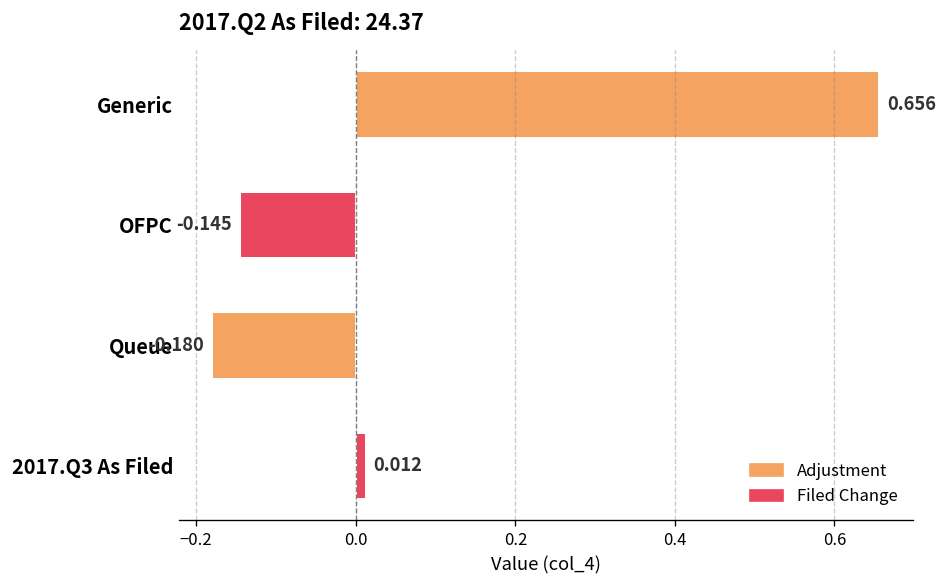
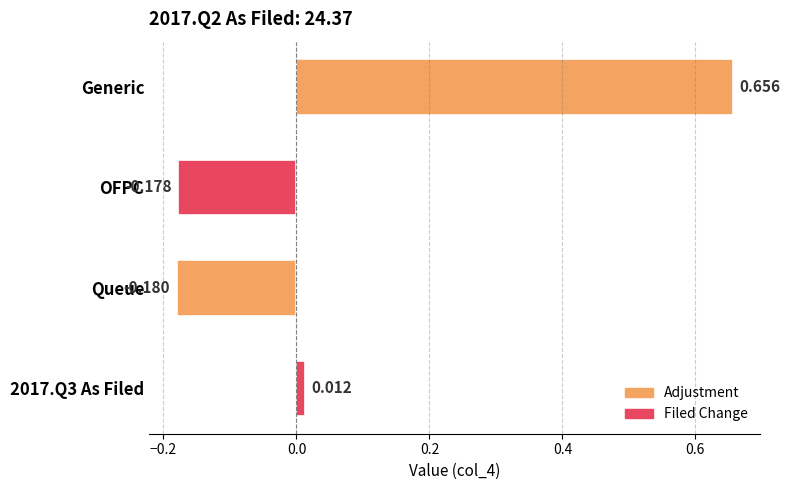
OFPC: -0.145 -> -0.178
